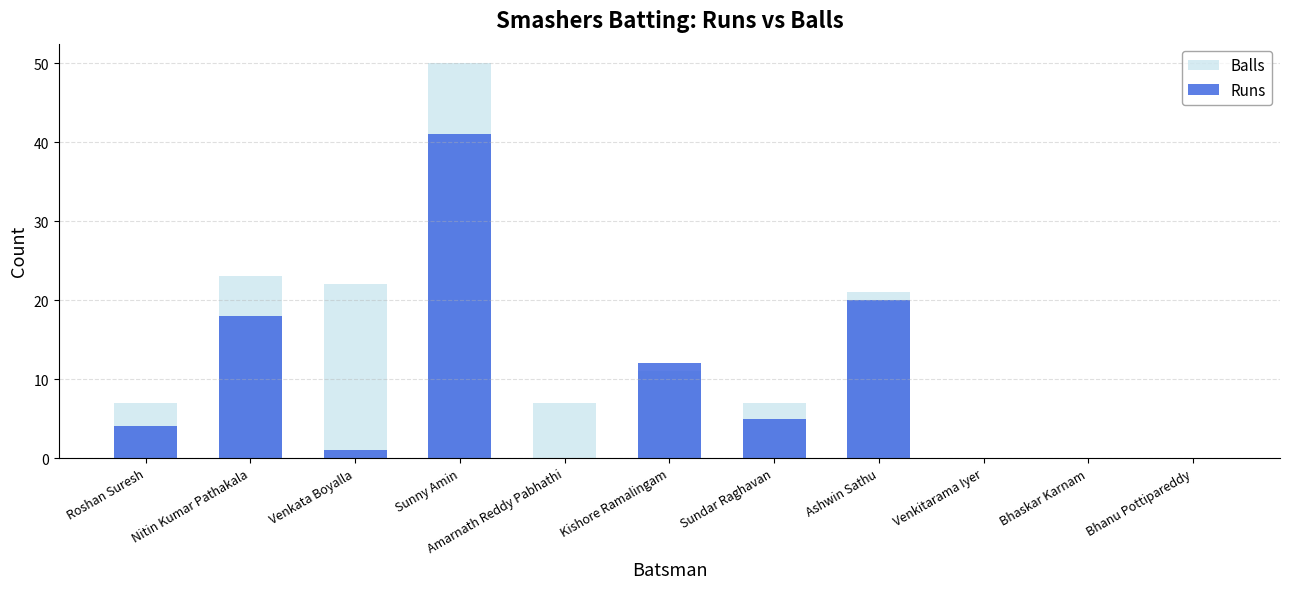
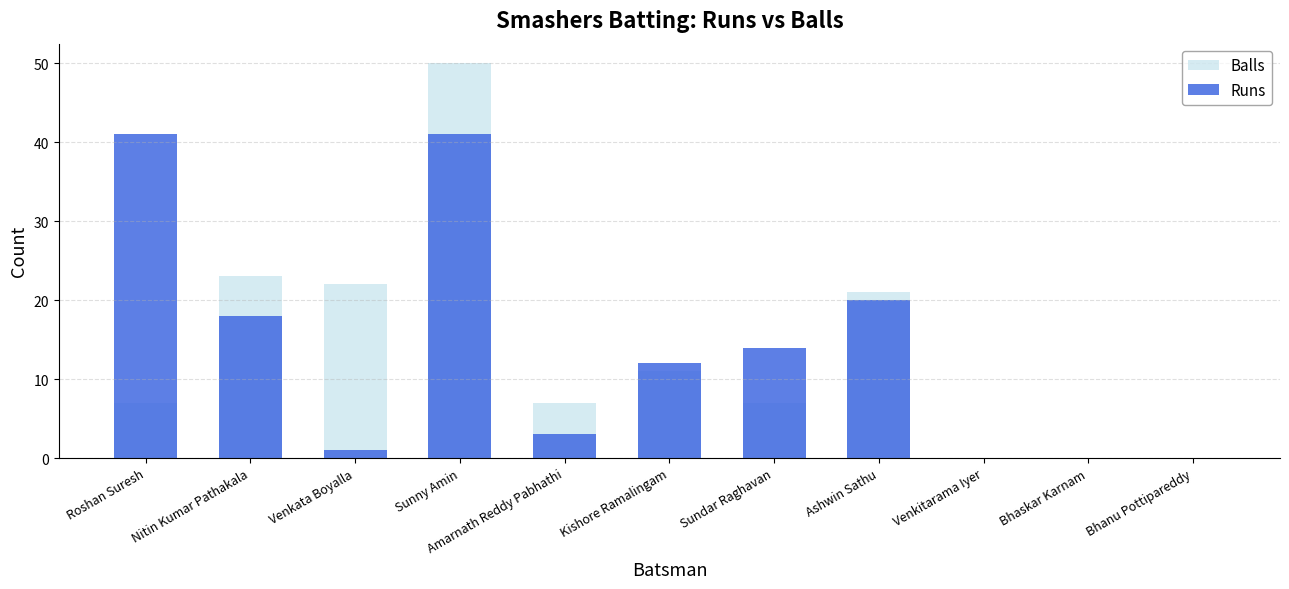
Runs, Roshan Suresh: 4 -> 41
Runs, Amarnath Reddy Pabhathi: 0 -> 3
Runs, Sundar Raghavan: 5 -> 14
